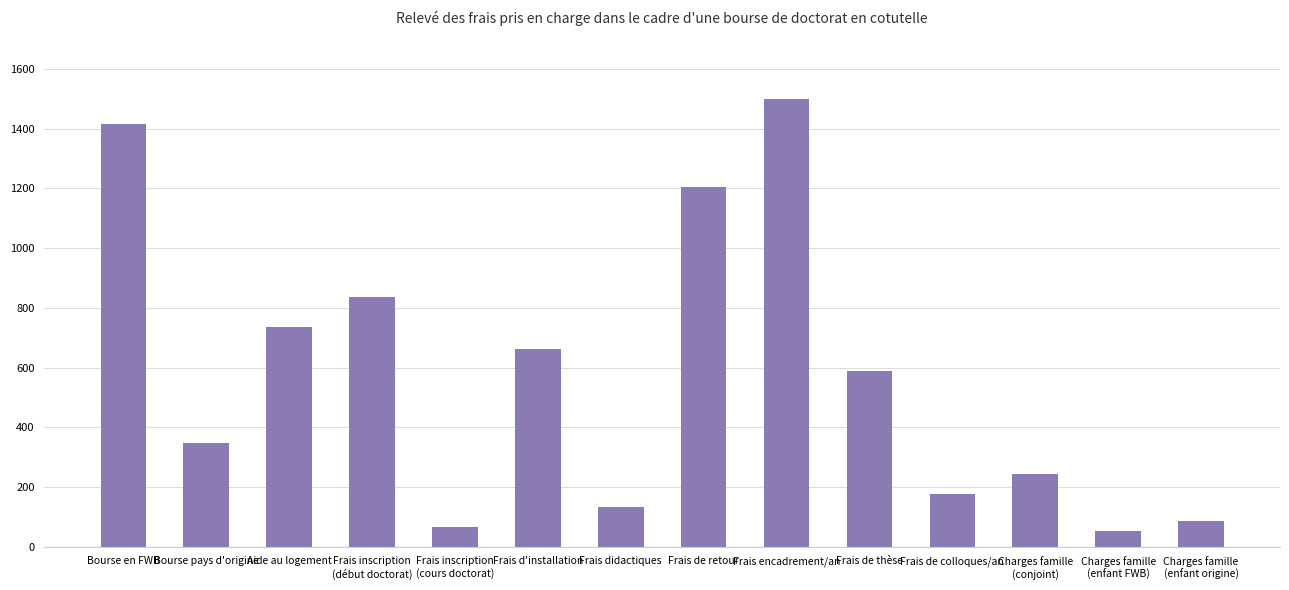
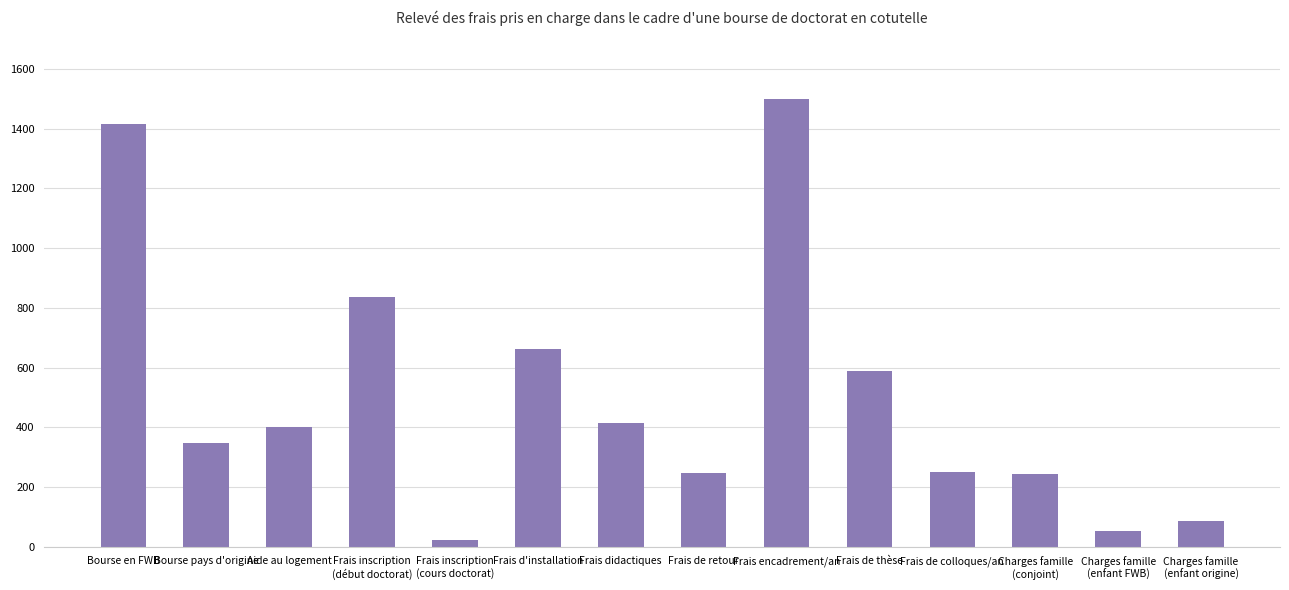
Aide au logement: 730 -> 400
Frais inscription (cours doctorat): 70 -> 20
Frais didactiques: 130 -> 410
Frais de retour: 1200 -> 250
Frais de colloques/an: 180 -> 250
